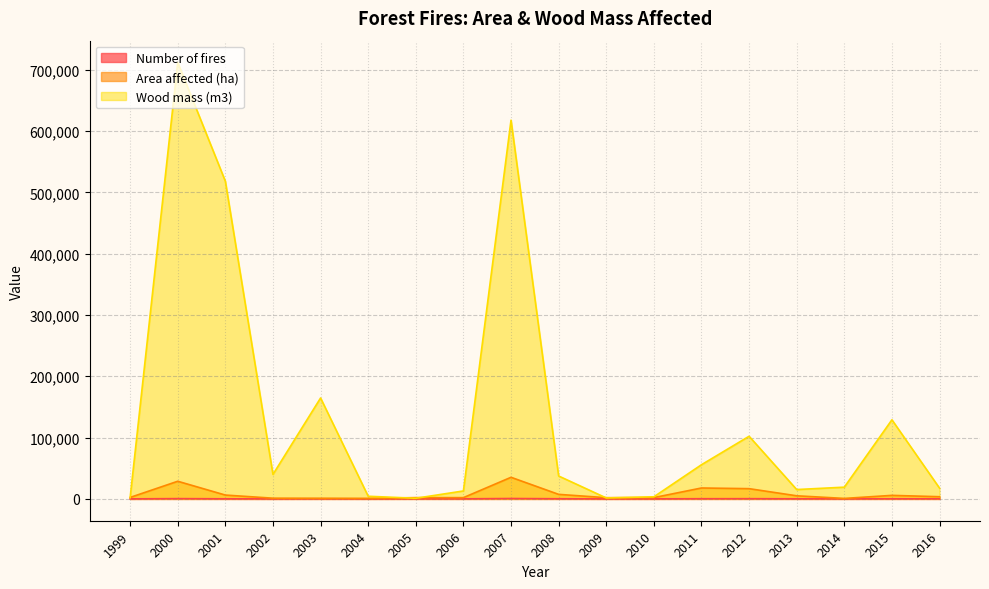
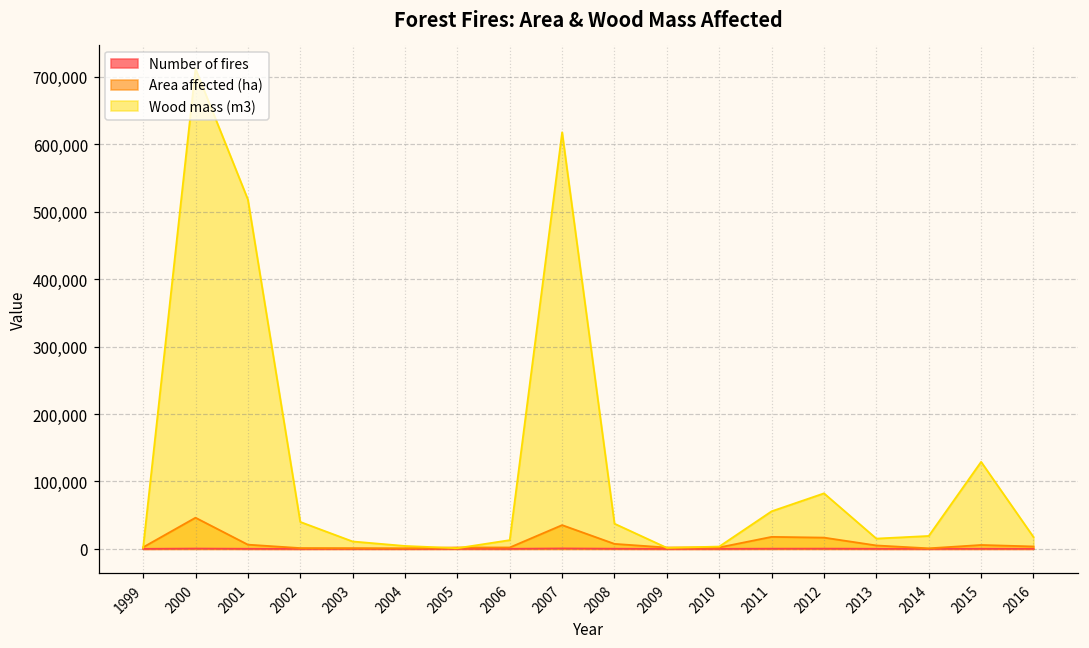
Area affected (ha), 2000: 30,000 -> 50,000
Wood mass (m3), 2003: 160,000 -> 10,000
Wood mass (m3), 2012: 100,000 -> 80,000
